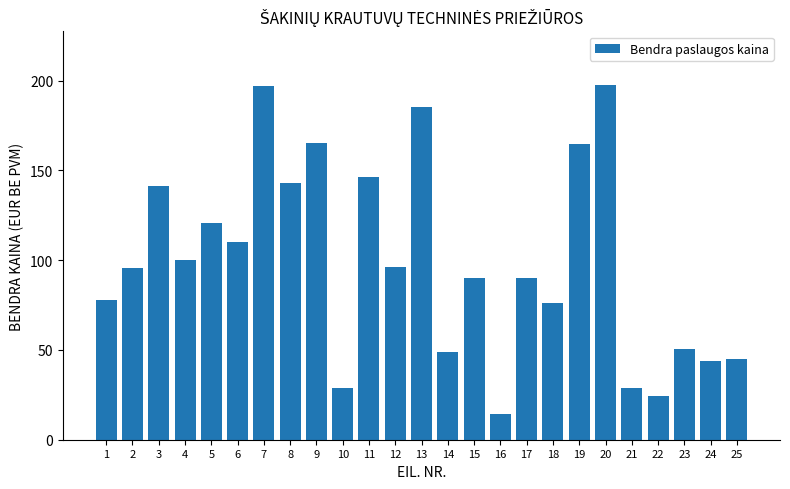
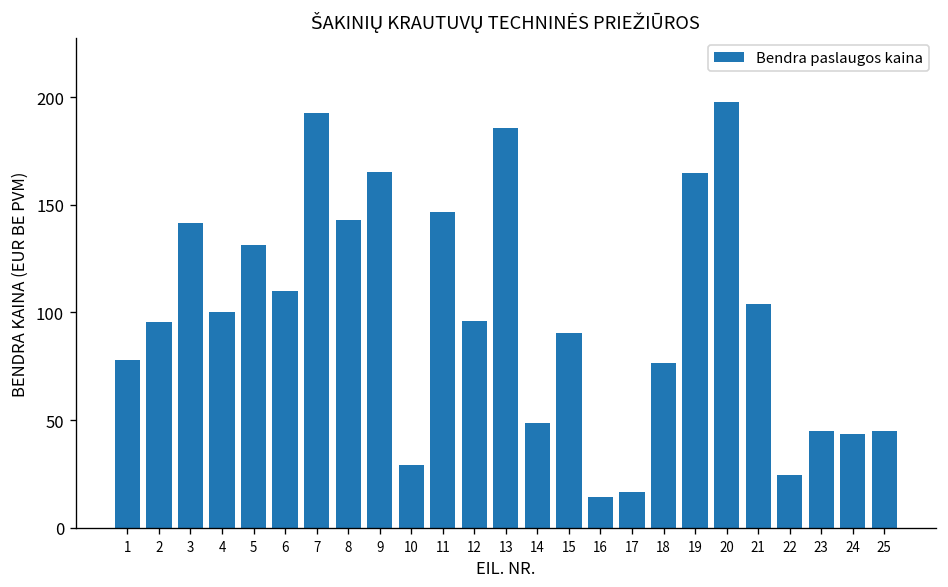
5: 121 -> 131
7: 197 -> 193
17: 90 -> 16
21: 29 -> 104
23: 51 -> 45
